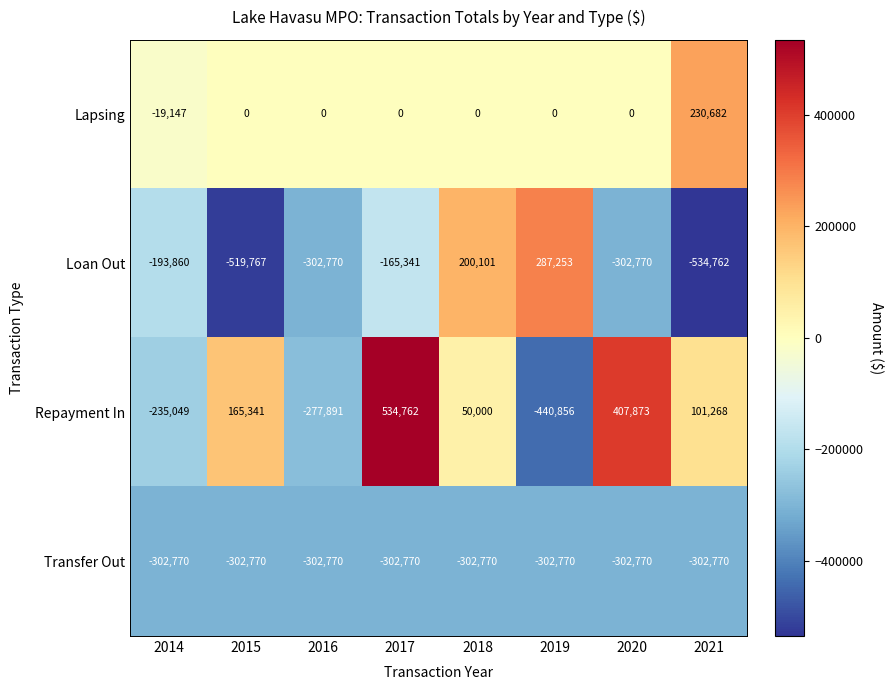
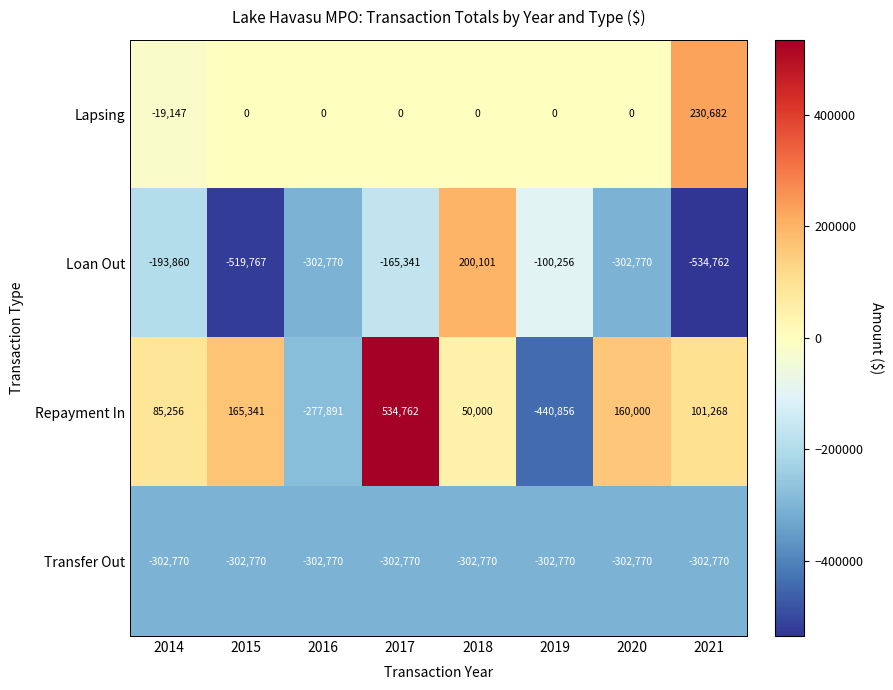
Loan Out, 2019: 287,253 -> -100,256
Repayment In, 2014: -235,049 -> 85,256
Repayment In, 2020: 407,873 -> 160,000
